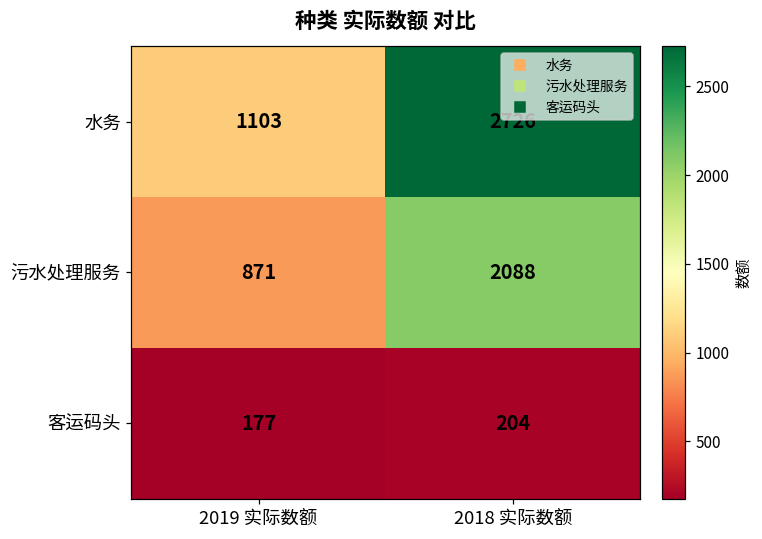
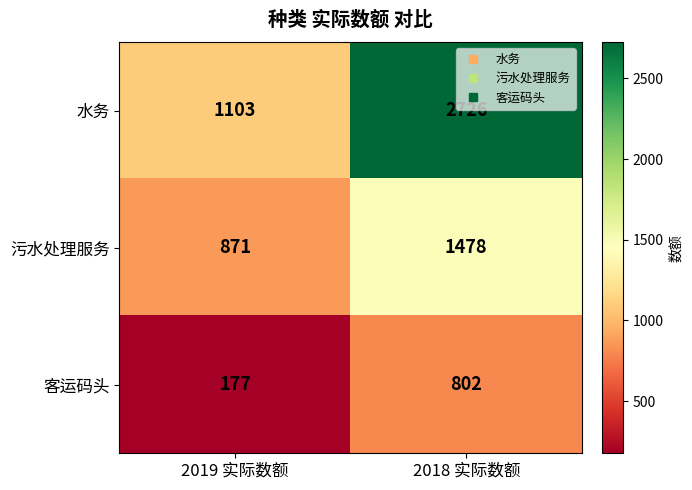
污水处理服务, 2018 实际数额: 2088 -> 1478
客运码头, 2018 实际数额: 204 -> 802
